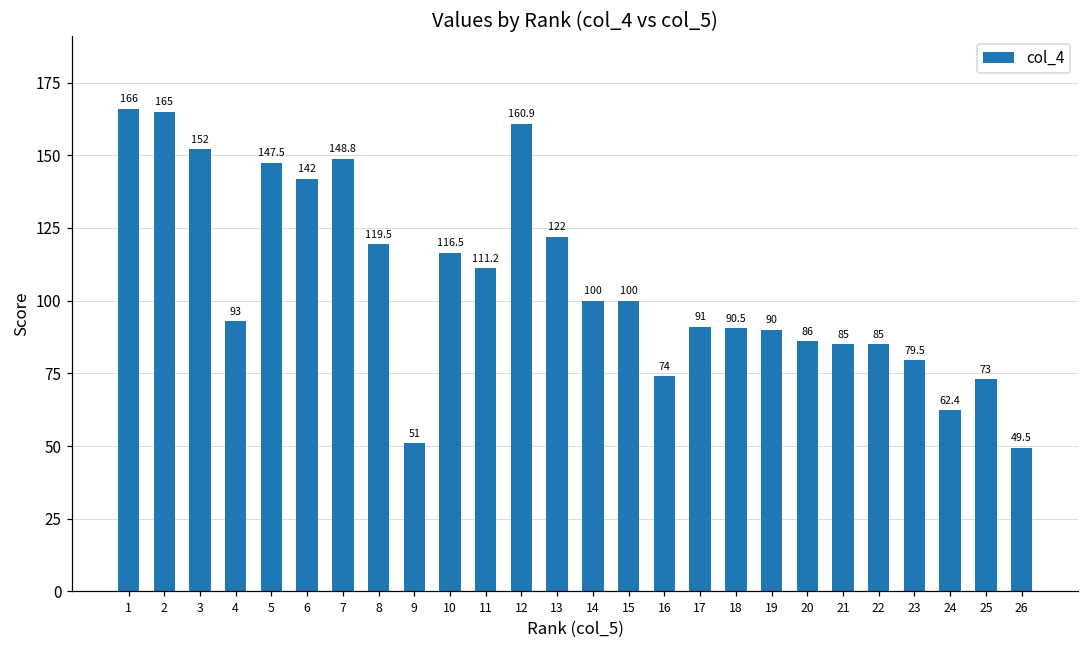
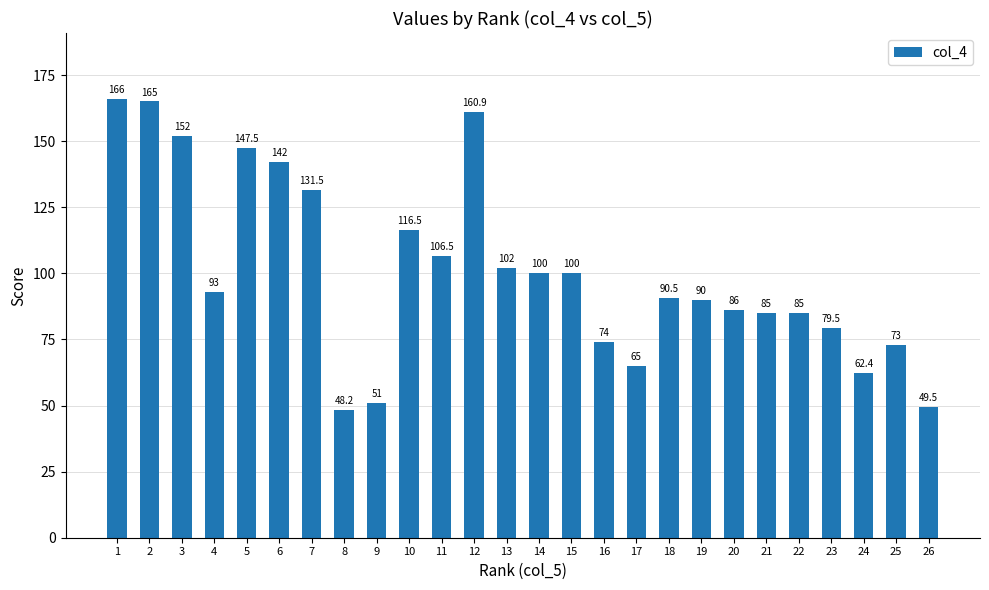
7: 148.8 -> 131.5
8: 119.5 -> 48.2
11: 111.2 -> 106.5
13: 122 -> 102
17: 91 -> 65
